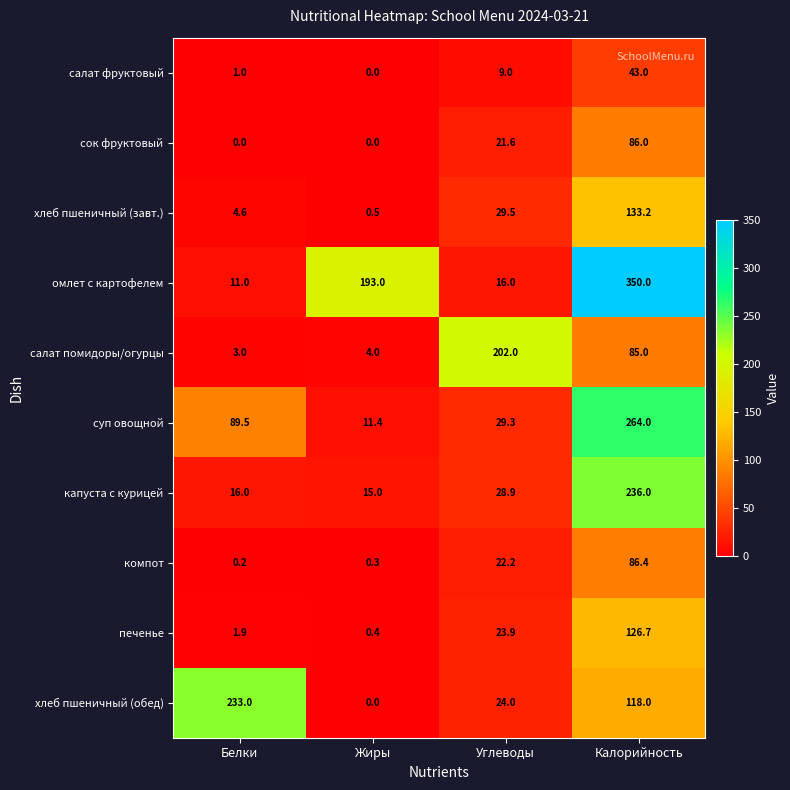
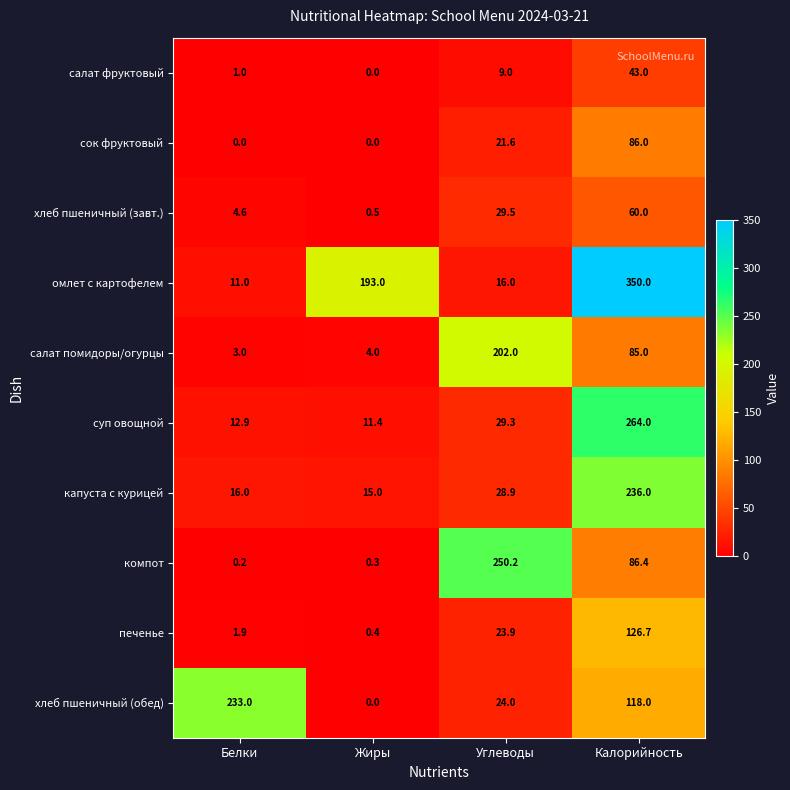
хлеб пшеничный (завт.), Калорийность: 133.2 -> 60.0
суп овощной, Белки: 89.5 -> 12.9
компот, Углеводы: 22.2 -> 250.2
